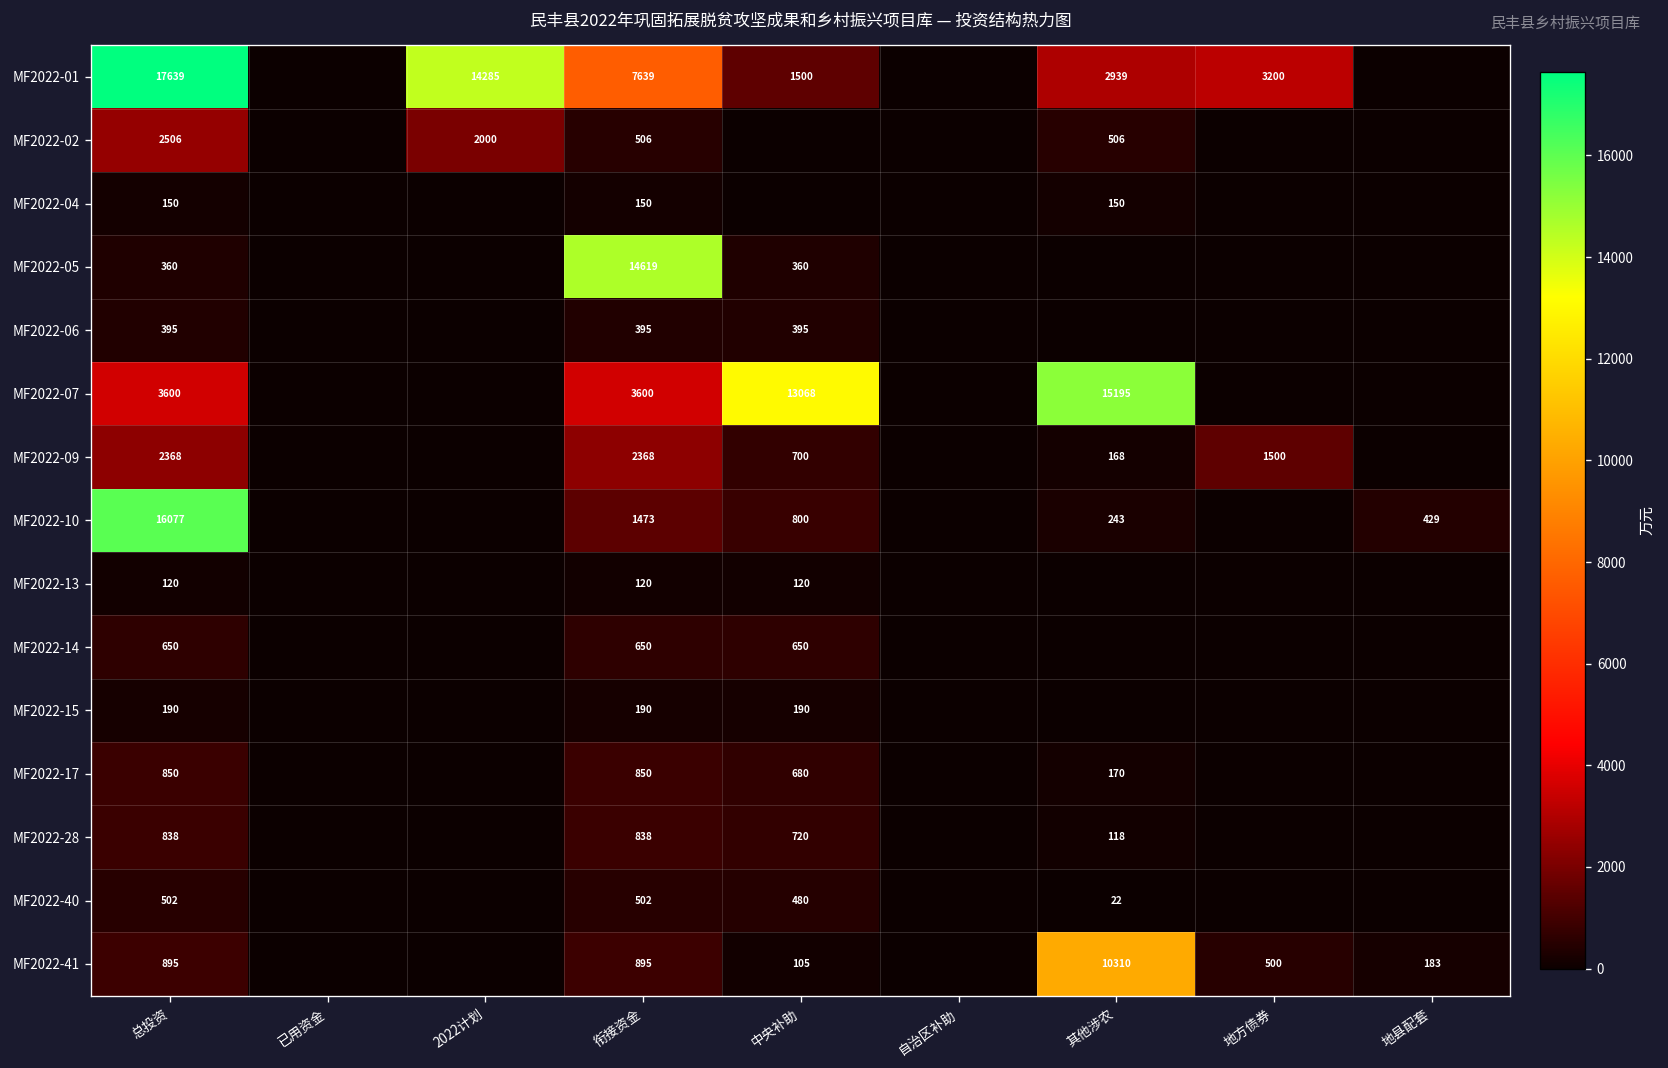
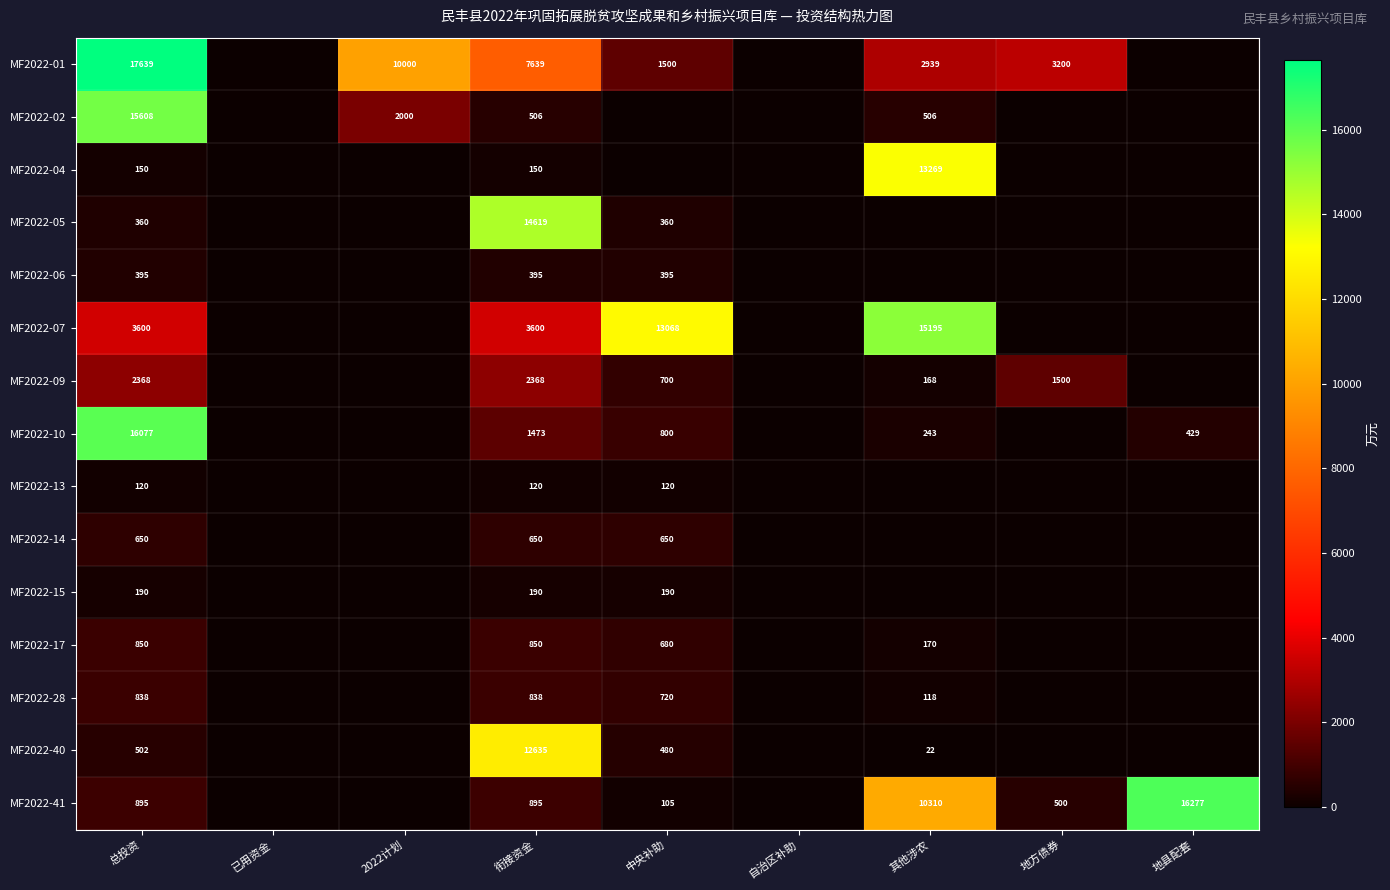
MF2022-01, 2022计划: 14285 -> 10000
MF2022-02, 总投资: 2506 -> 15608
MF2022-04, 其他涉农: 150 -> 13269
MF2022-40, 衔接资金: 502 -> 12635
MF2022-41, 地县配套: 183 -> 16277
